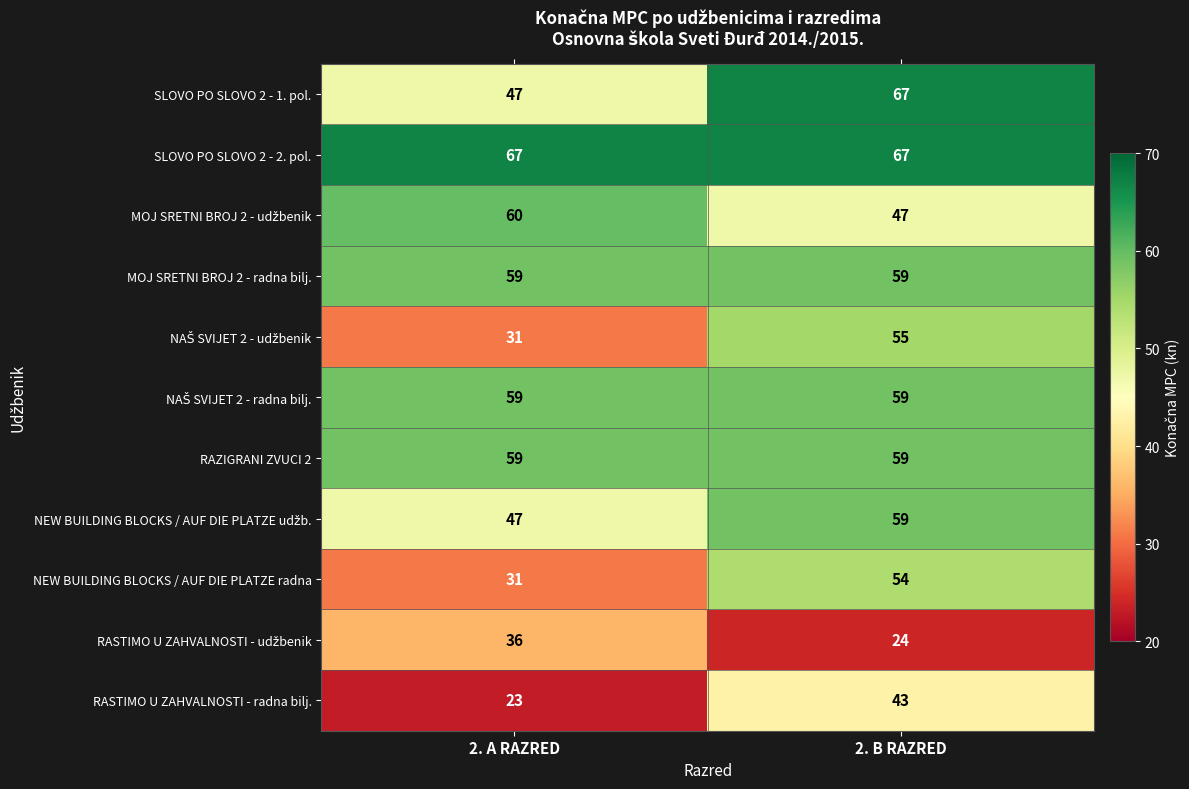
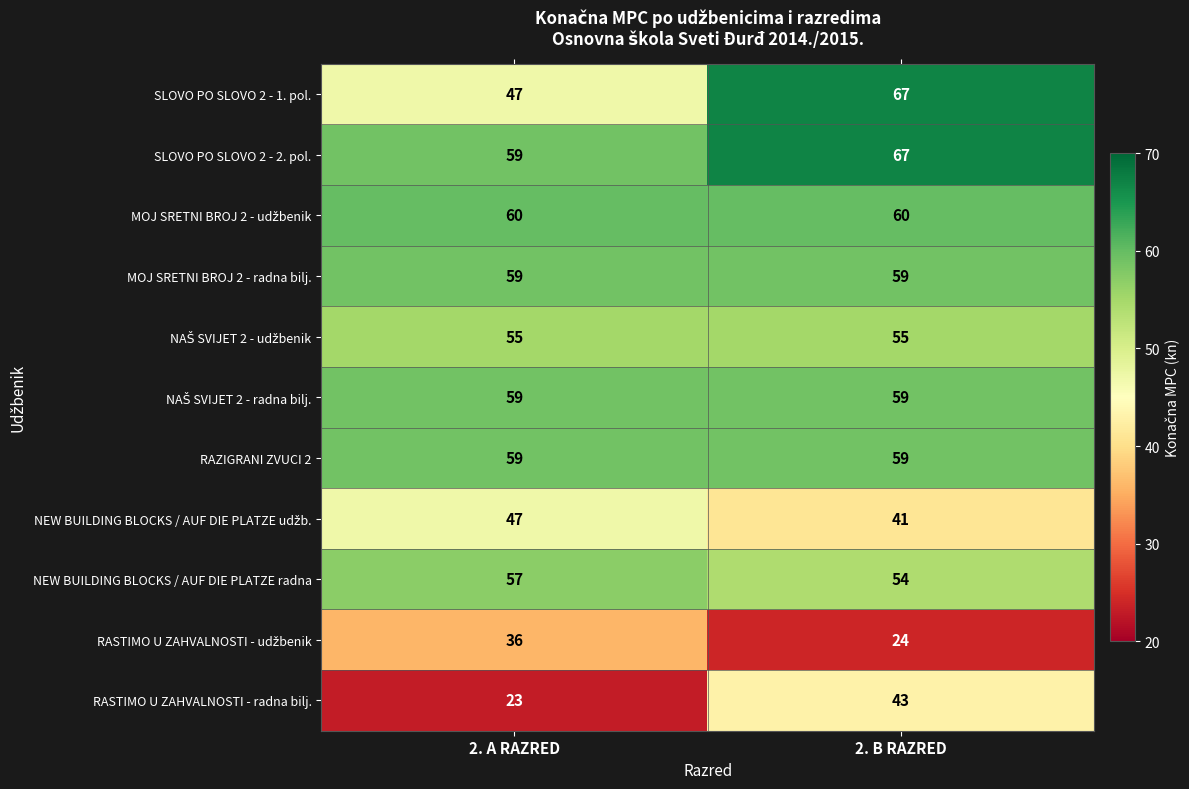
SLOVO PO SLOVO 2 - 2. pol., 2. A RAZRED: 67 -> 59
MOJ SRETNI BROJ 2 - udžbenik, 2. B RAZRED: 47 -> 60
NAŠ SVIJET 2 - udžbenik, 2. A RAZRED: 31 -> 55
NEW BUILDING BLOCKS / AUF DIE PLATZE udžb., 2. B RAZRED: 59 -> 41
NEW BUILDING BLOCKS / AUF DIE PLATZE radna, 2. A RAZRED: 31 -> 57
